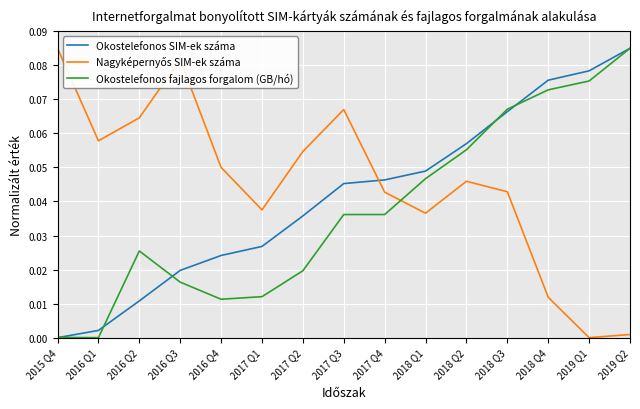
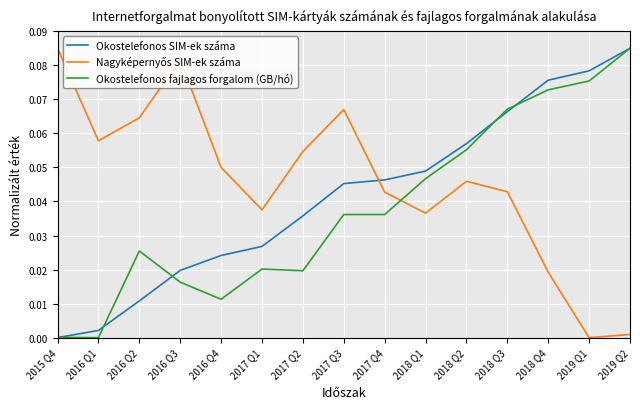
Okostelefonos fajlagos forgalom (GB/hó), 2017 Q1: 0.012 -> 0.020
Nagyképernyős SIM-ek száma, 2018 Q4: 0.012 -> 0.019
